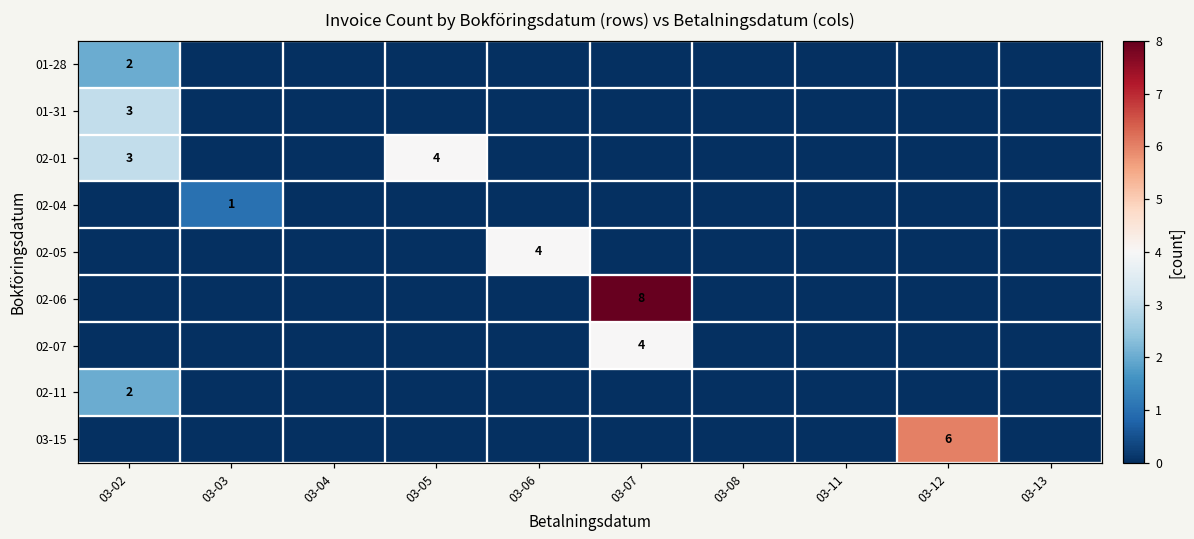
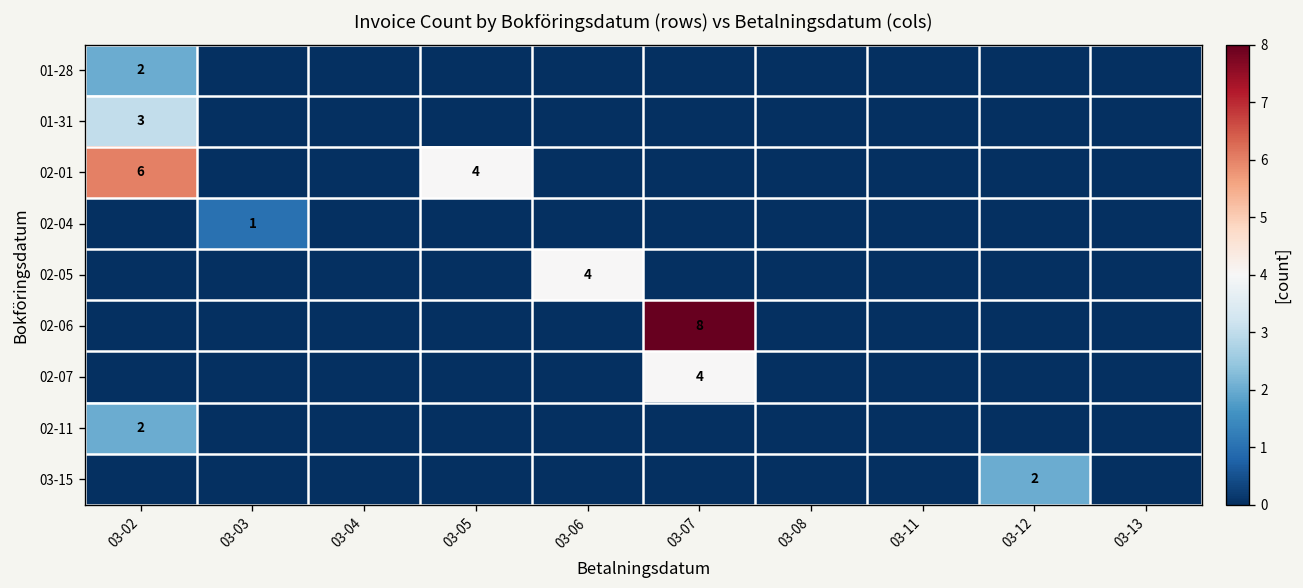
02-01, 03-02: 3 -> 6
03-15, 03-12: 6 -> 2
